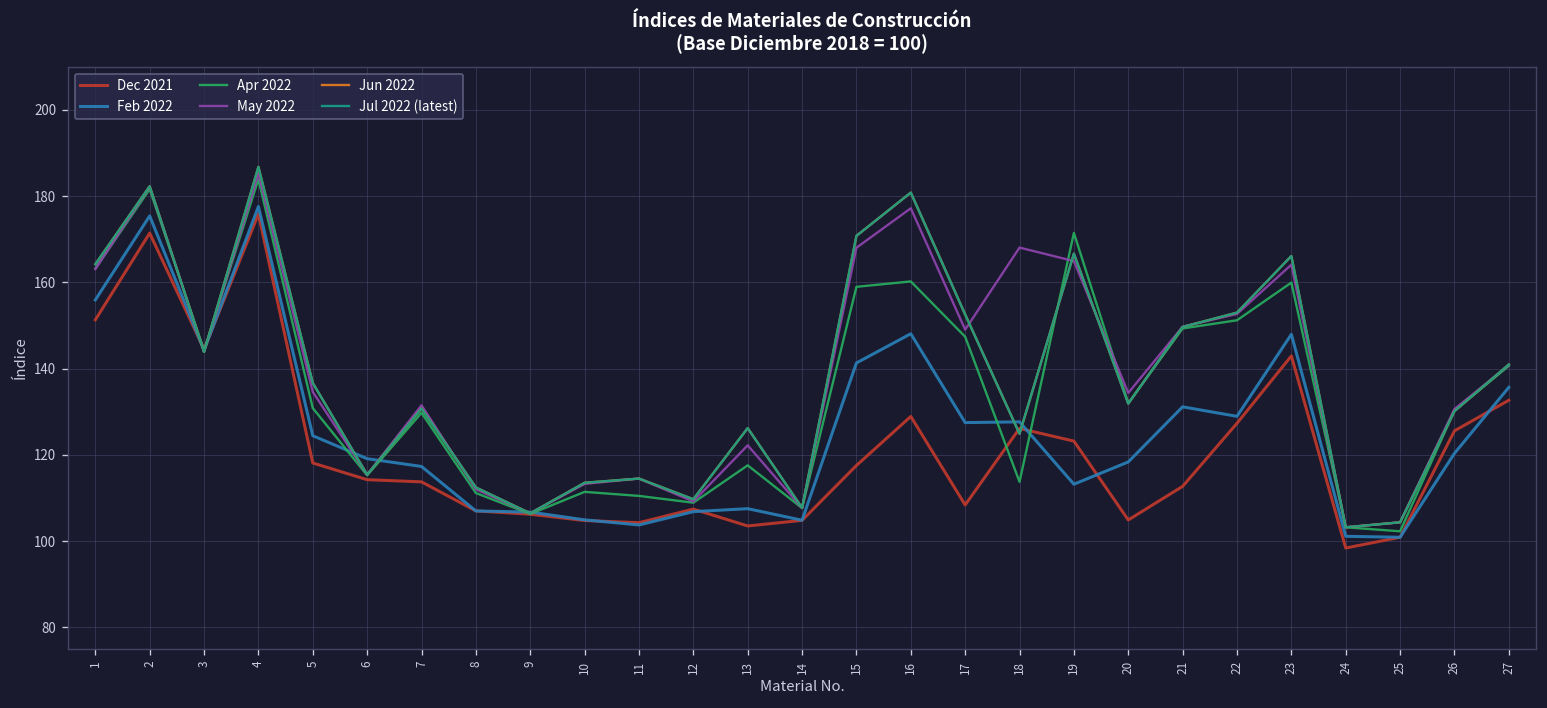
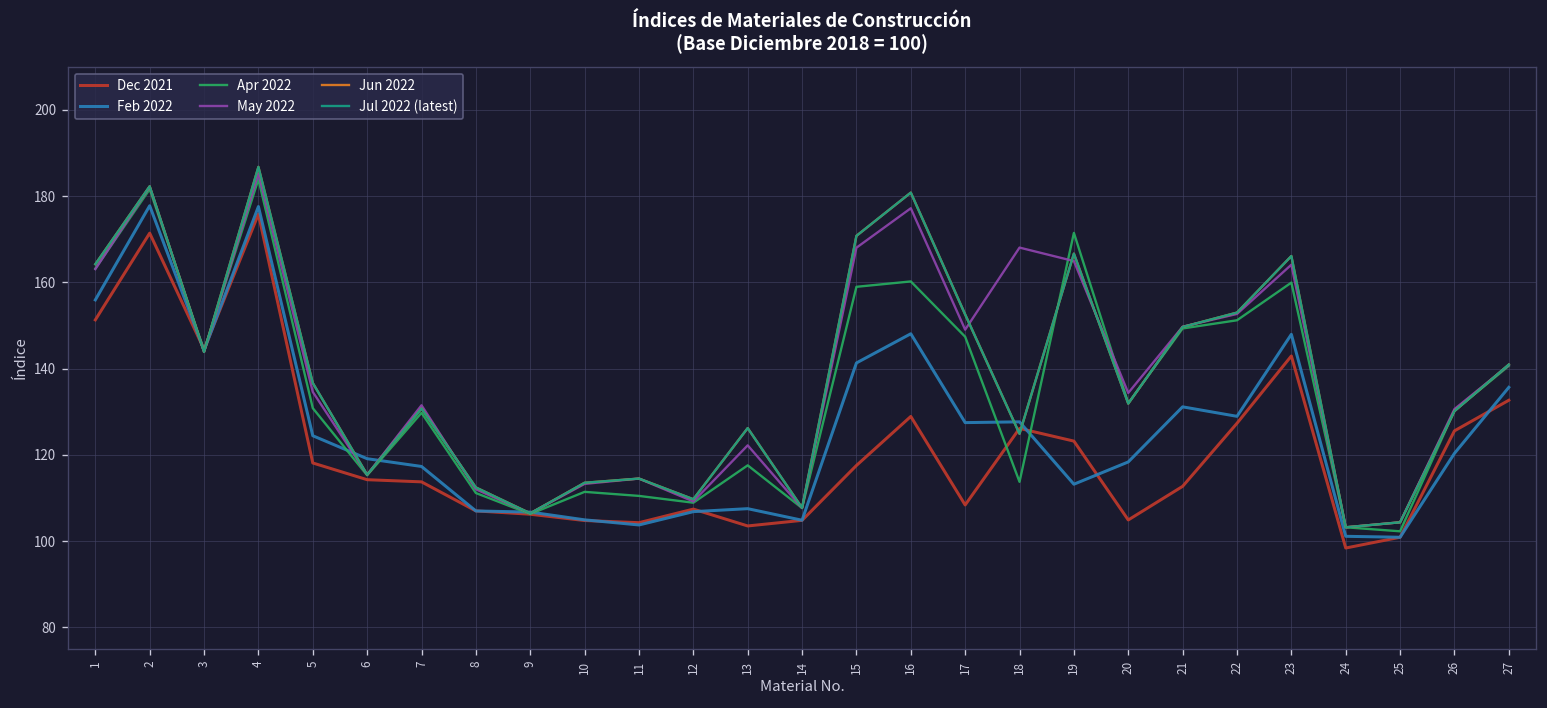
Feb 2022, 2: 175 -> 178
